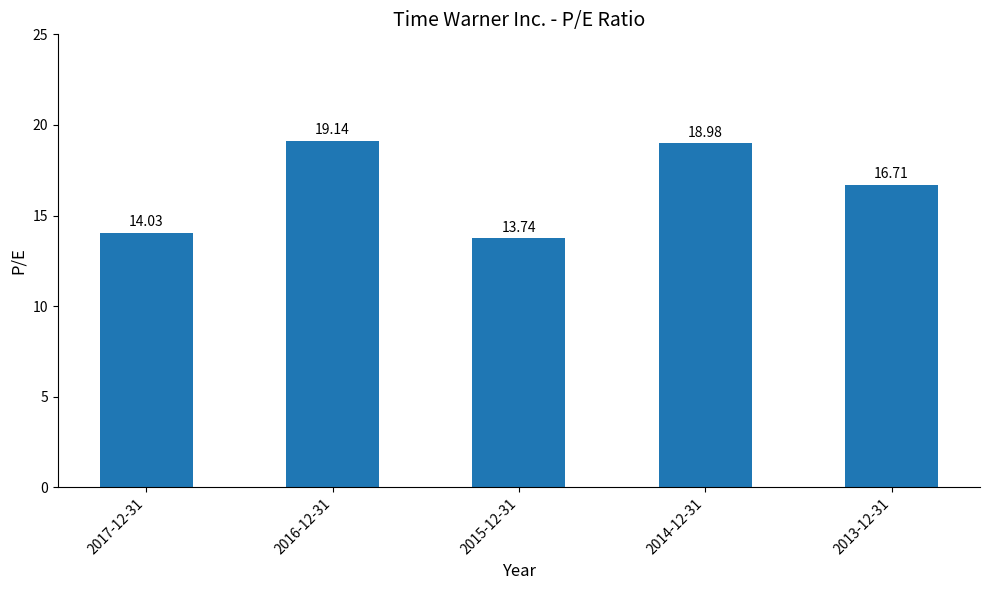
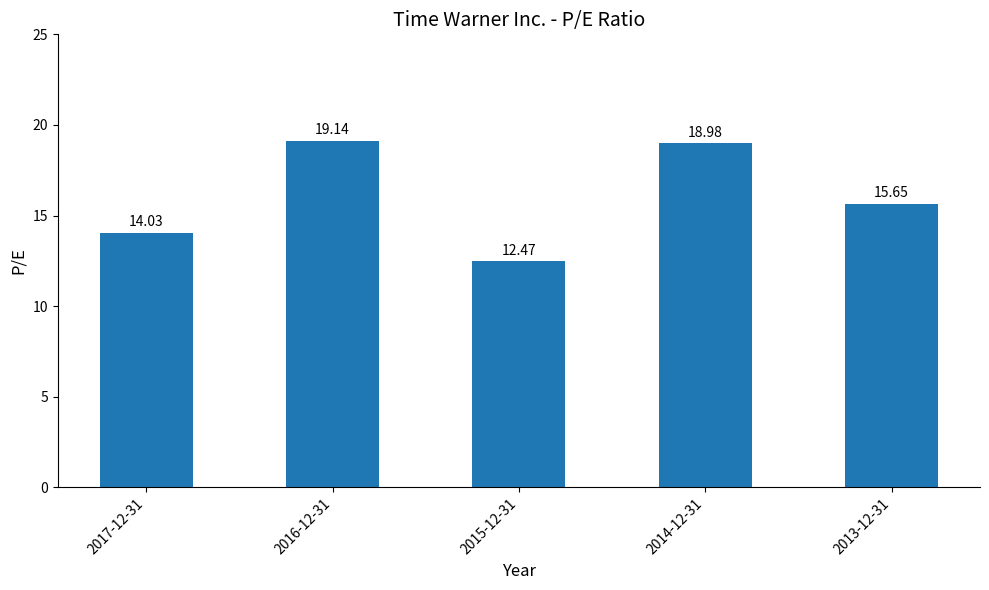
2015-12-31: 13.74 -> 12.47
2013-12-31: 16.71 -> 15.65
